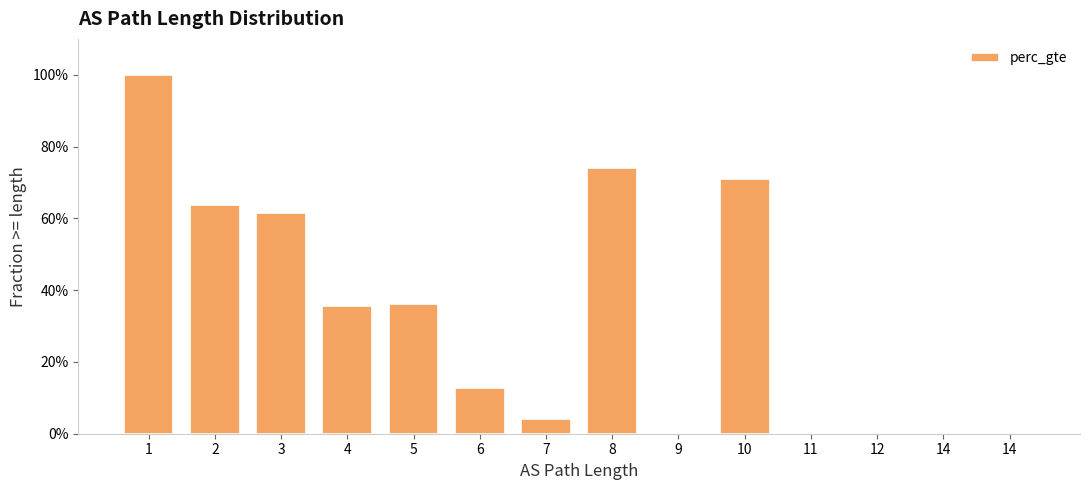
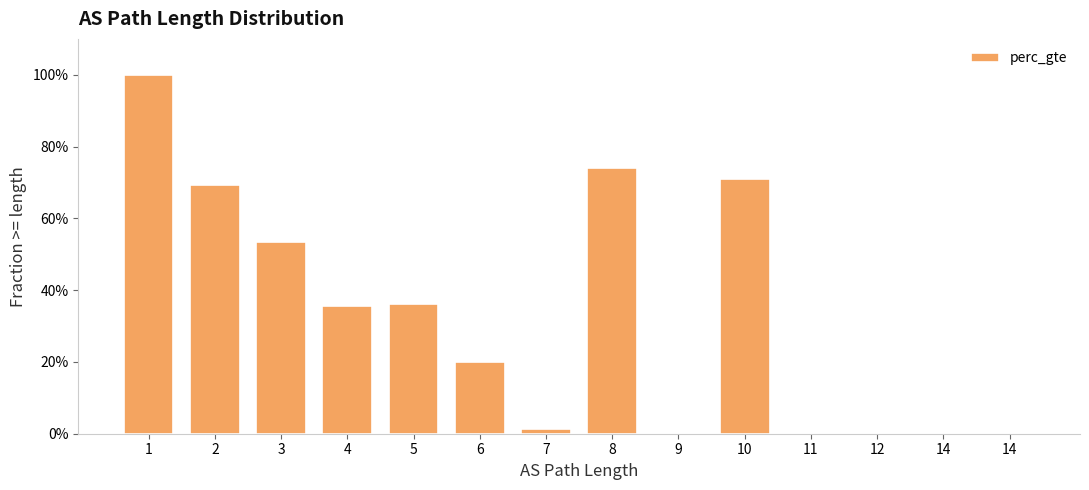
2: 64% -> 69%
3: 62% -> 54%
6: 13% -> 20%
7: 4% -> 1%
